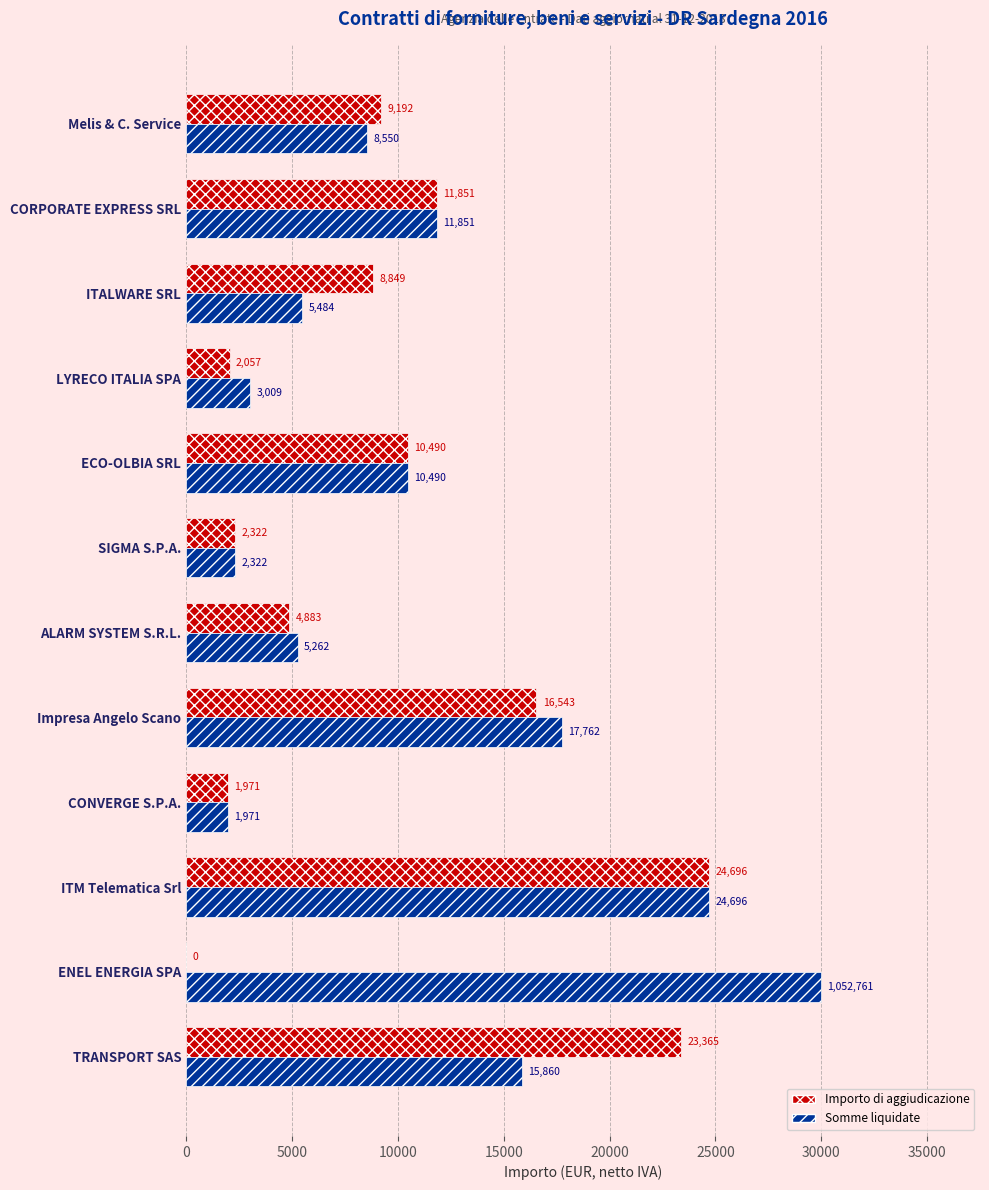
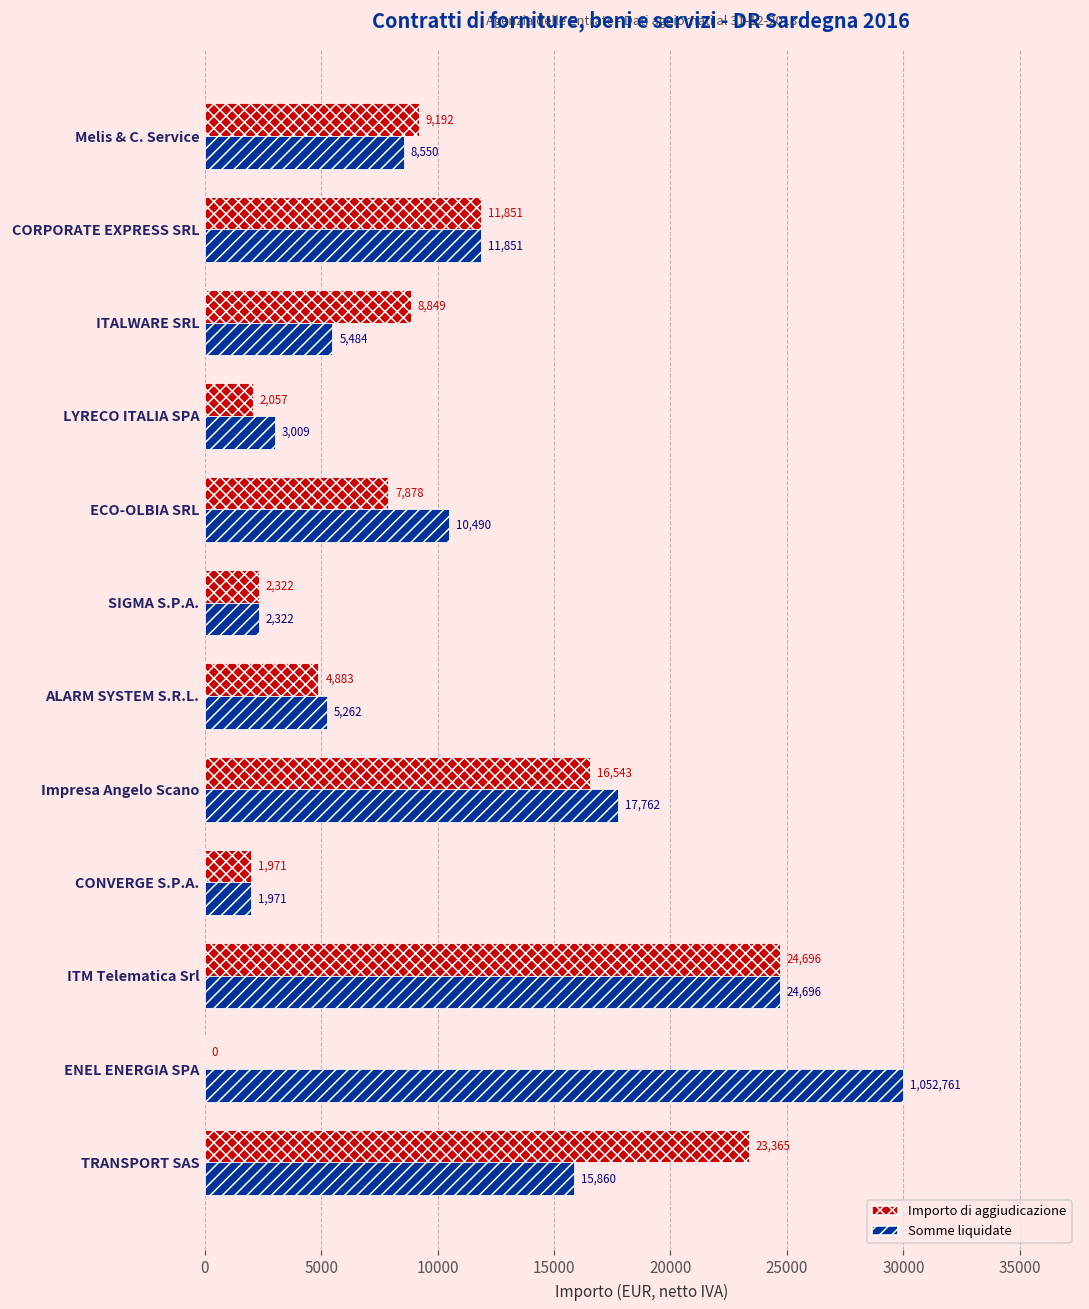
Importo di aggiudicazione, ECO-OLBIA SRL: 10,490 -> 7,878
